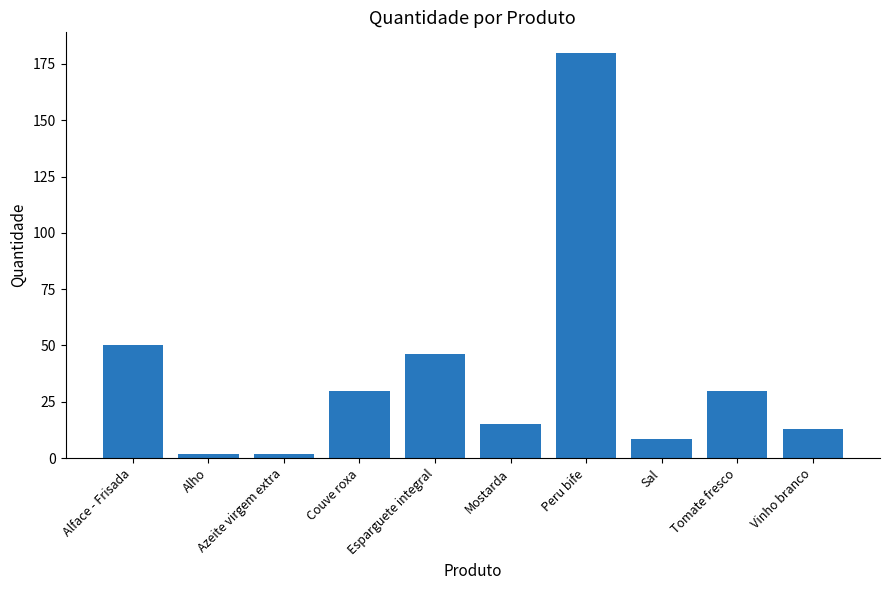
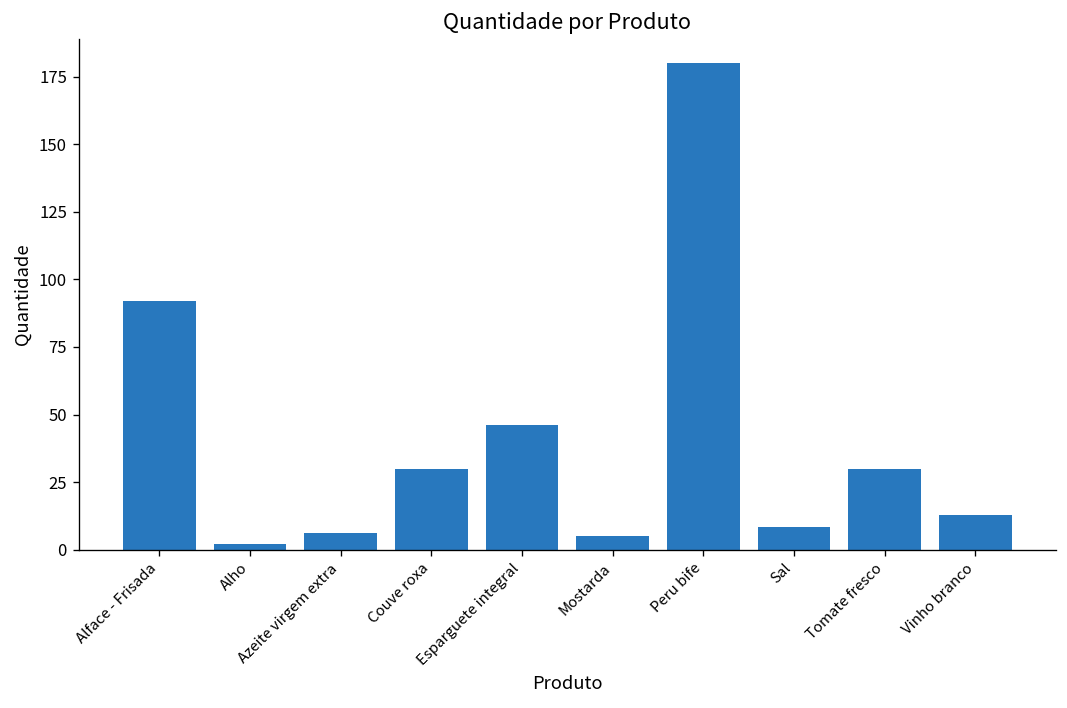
Alface - Frisada: 50 -> 92
Azeite virgem extra: 2 -> 6
Mostarda: 15 -> 5
